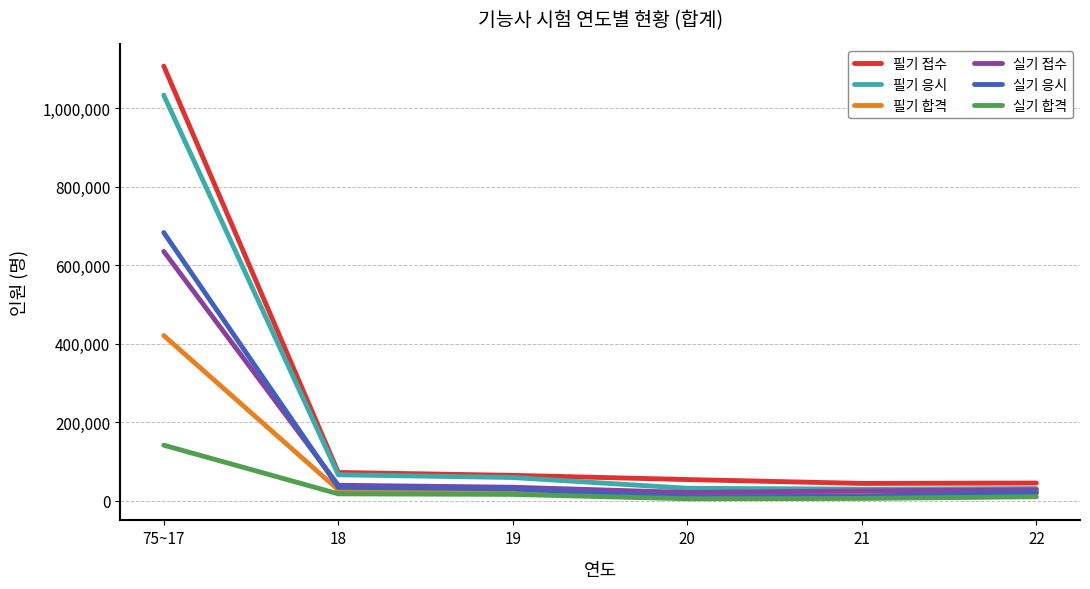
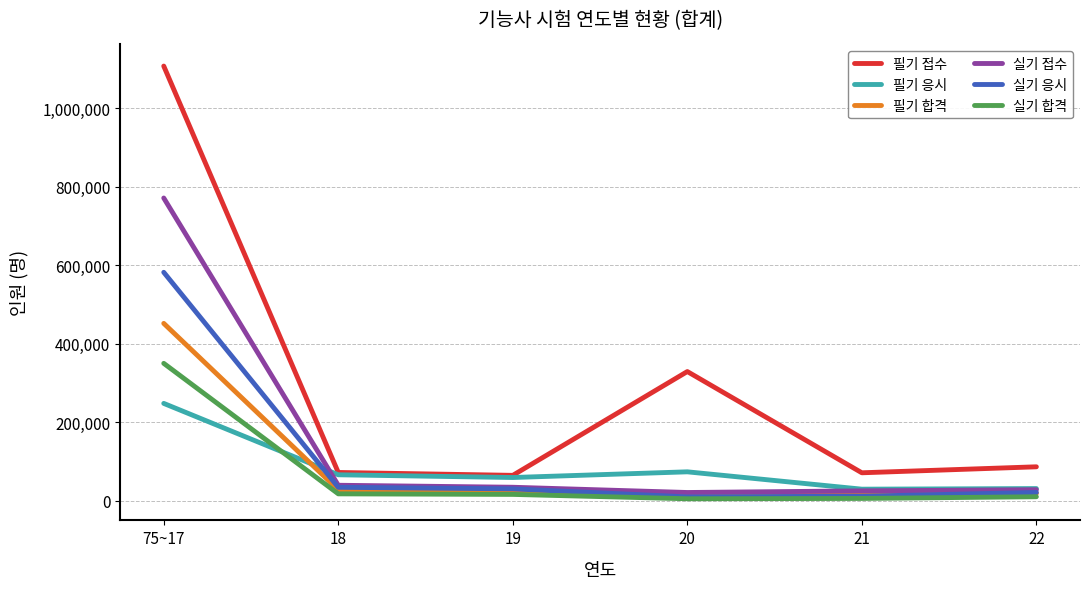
필기 응시, 75~17: 1,030,000 -> 250,000
필기 합격, 75~17: 420,000 -> 450,000
실기 접수, 75~17: 640,000 -> 770,000
실기 응시, 75~17: 680,000 -> 580,000
실기 합격, 75~17: 140,000 -> 350,000
필기 접수, 20: 50,000 -> 330,000
필기 응시, 20: 30,000 -> 70,000
필기 접수, 21: 40,000 -> 70,000
필기 접수, 22: 50,000 -> 90,000
